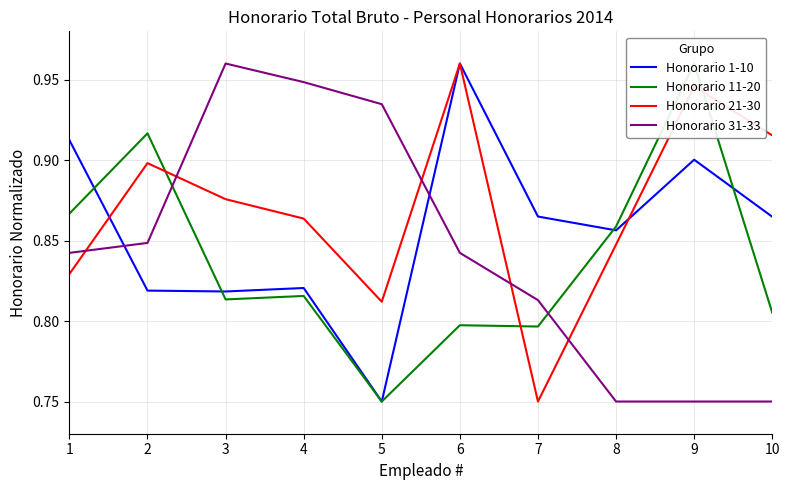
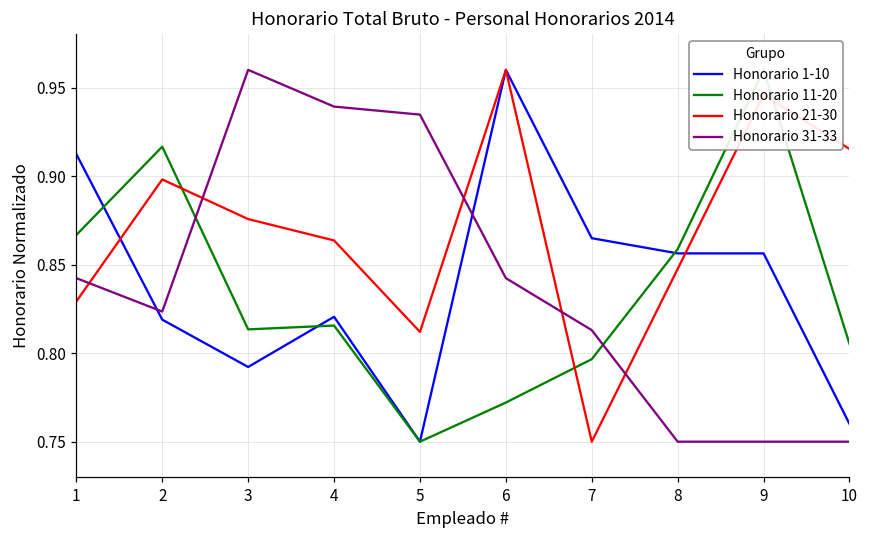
Honorario 31-33, 2: 0.849 -> 0.824
Honorario 1-10, 3: 0.818 -> 0.792
Honorario 31-33, 4: 0.948 -> 0.939
Honorario 11-20, 6: 0.797 -> 0.772
Honorario 1-10, 9: 0.900 -> 0.856
Honorario 1-10, 10: 0.865 -> 0.760
